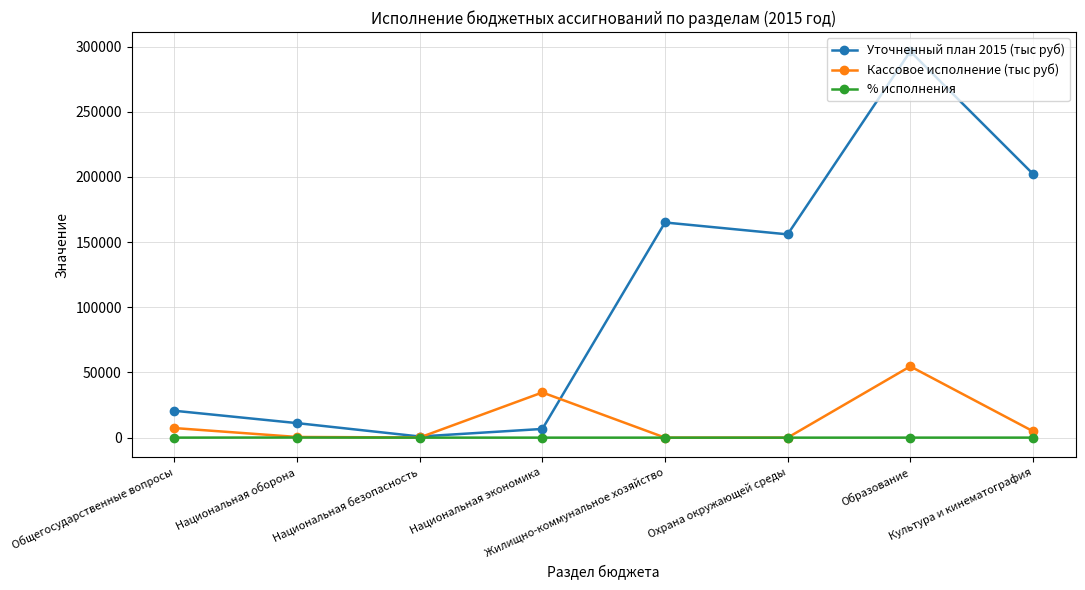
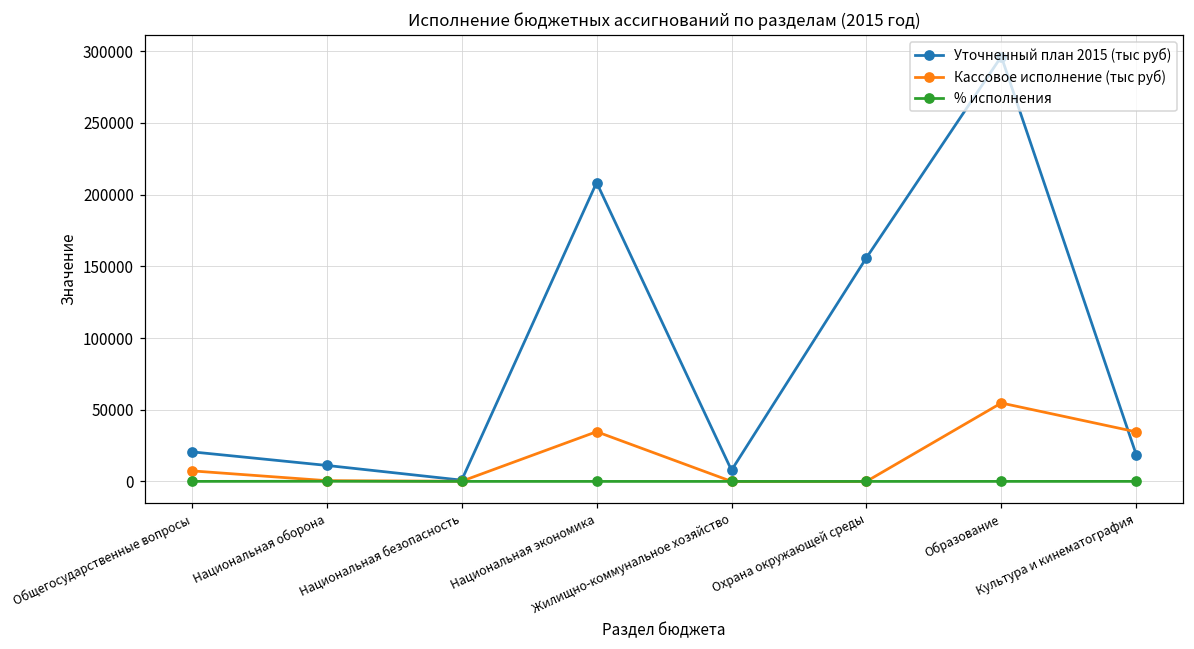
Уточненный план 2015 (тыс руб), Национальная экономика: 7000 -> 208000
Уточненный план 2015 (тыс руб), Жилищно-коммунальное хозяйство: 165000 -> 8000
Уточненный план 2015 (тыс руб), Культура и кинематография: 202000 -> 19000
Кассовое исполнение (тыс руб), Культура и кинематография: 5000 -> 35000
